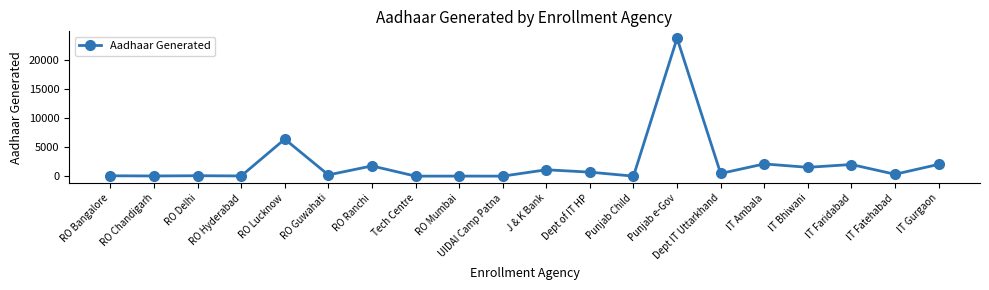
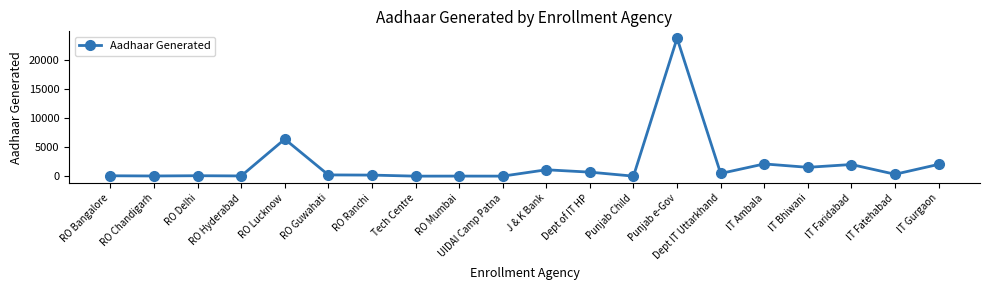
RO Ranchi: 2000 -> 0
